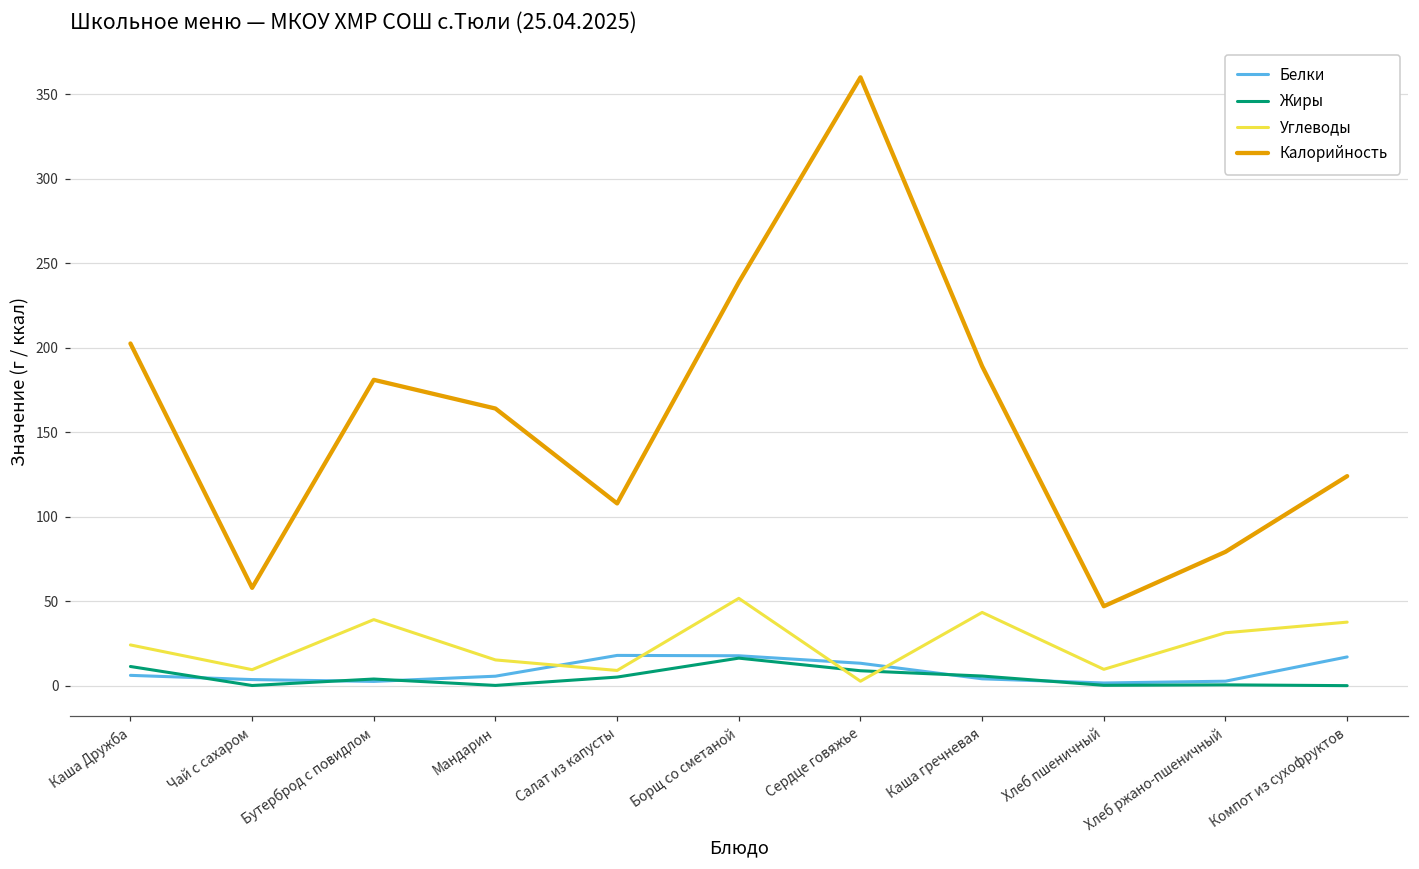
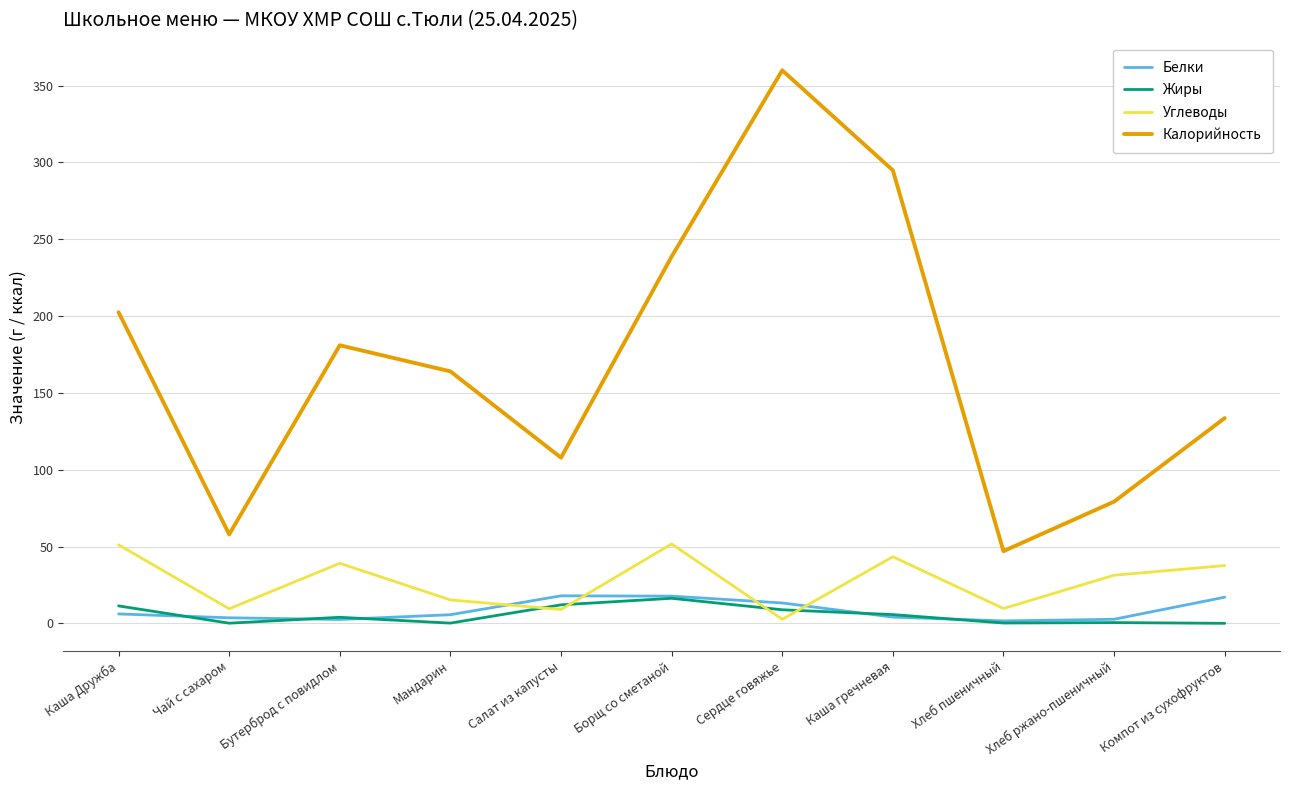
Углеводы, Каша Дружба: 24 -> 51
Жиры, Салат из капусты: 5 -> 12
Калорийность, Каша гречневая: 189 -> 295
Калорийность, Компот из сухофруктов: 124 -> 134
